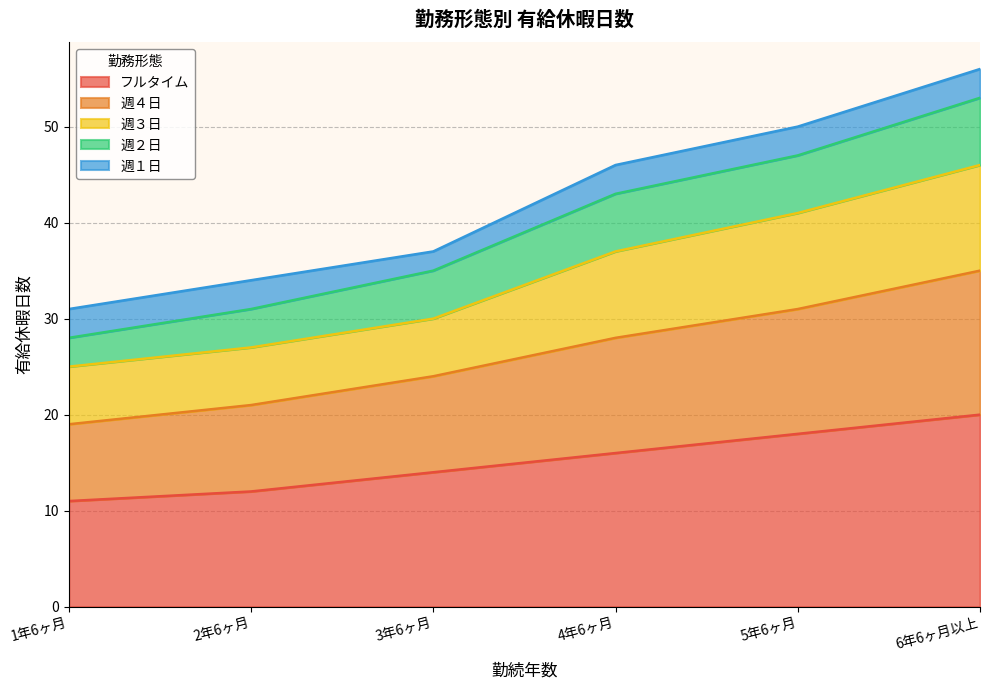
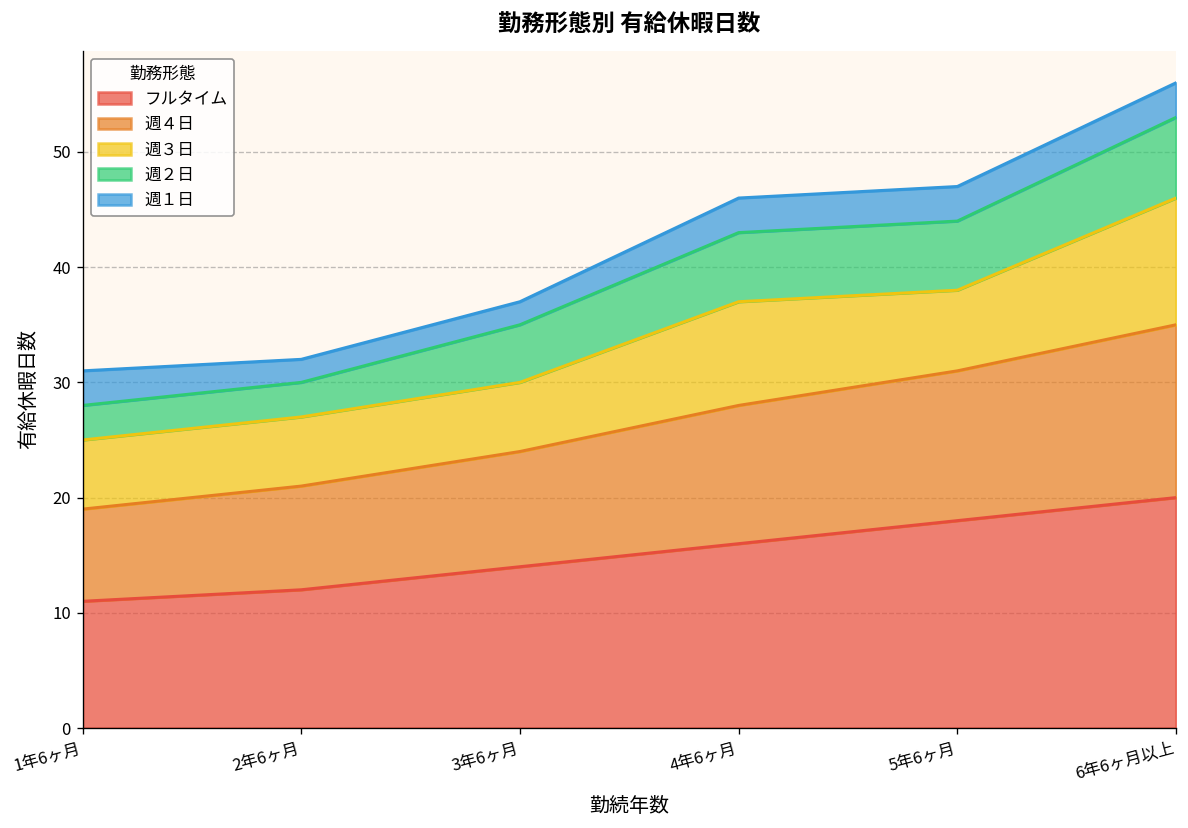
週２日, 2年6ヶ月: 4 -> 3
週１日, 2年6ヶ月: 3 -> 2
週３日, 5年6ヶ月: 10 -> 7
